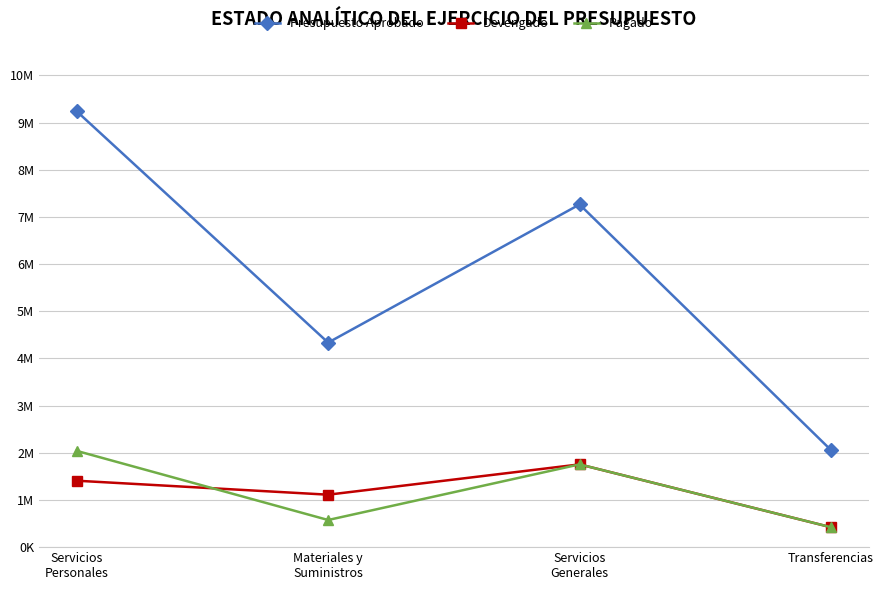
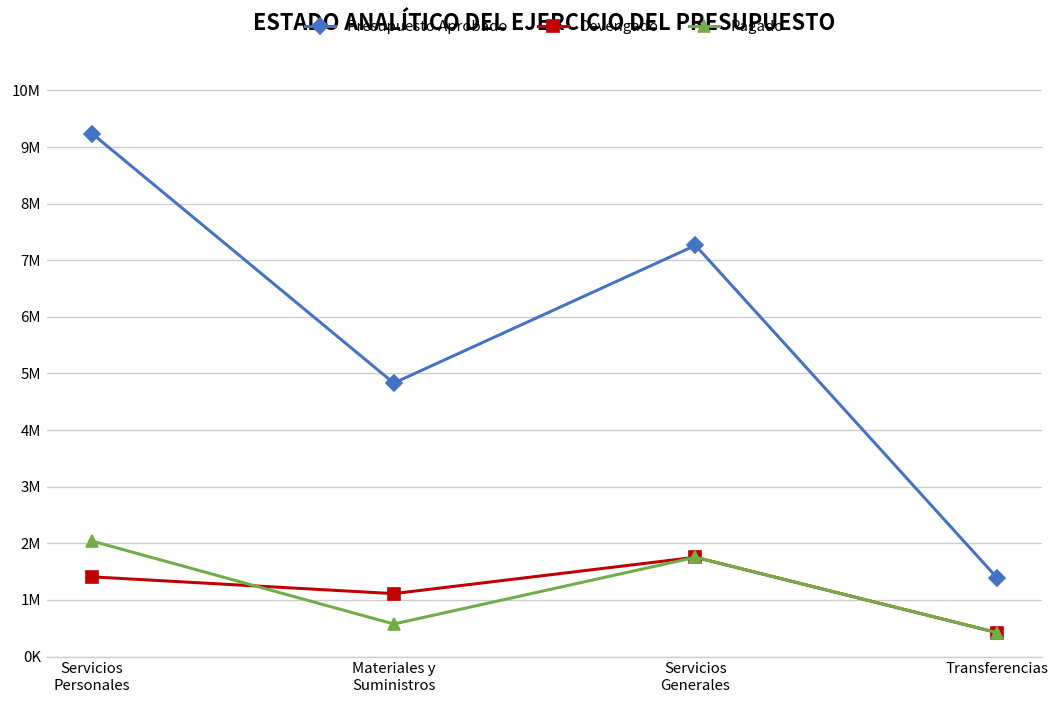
Presupuesto Aprobado, Materiales y Suministros: 4300000 -> 4800000
Presupuesto Aprobado, Transferencias: 2100000 -> 1400000
